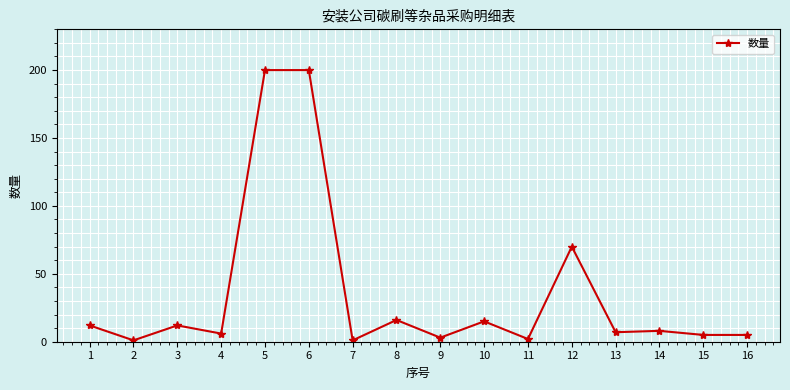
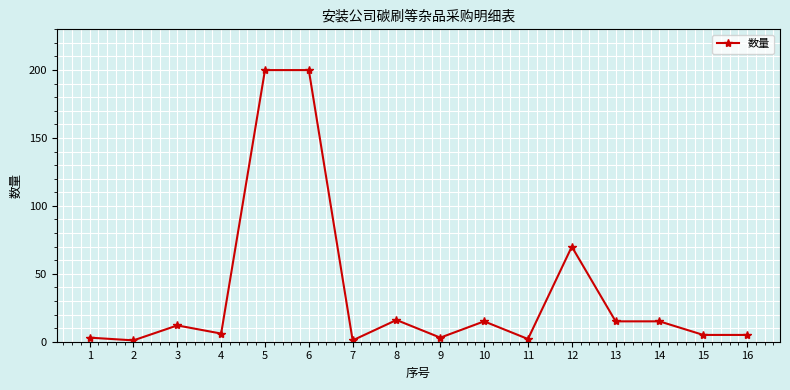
1: 12 -> 3
13: 7 -> 15
14: 8 -> 15
